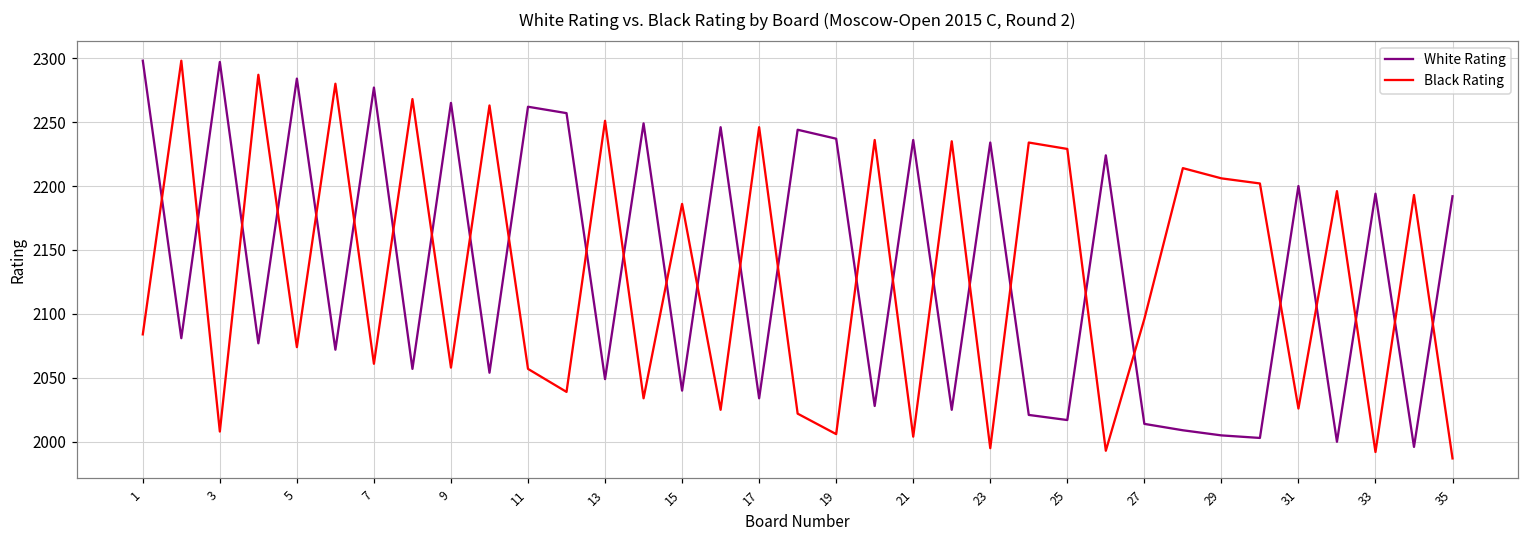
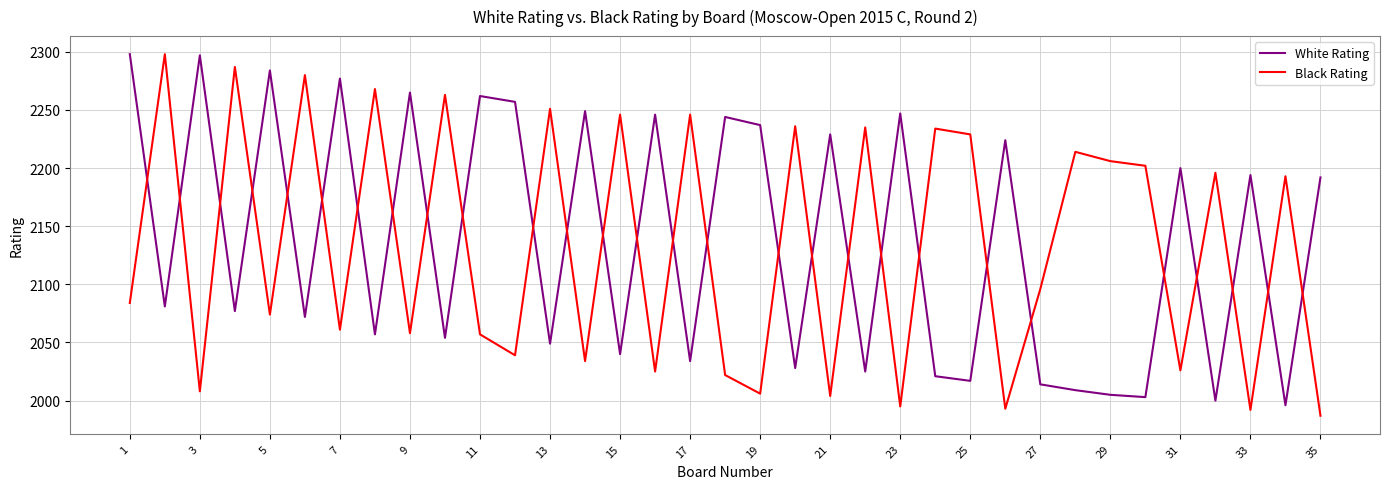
Black Rating, 15: 2186 -> 2246
White Rating, 21: 2236 -> 2229
White Rating, 23: 2234 -> 2247
